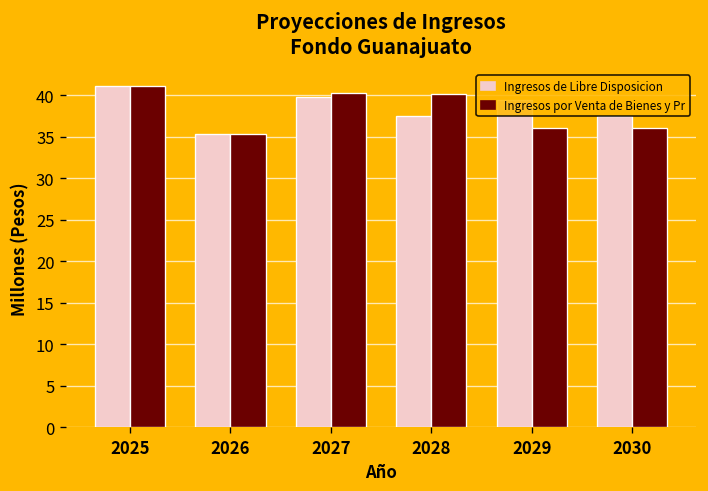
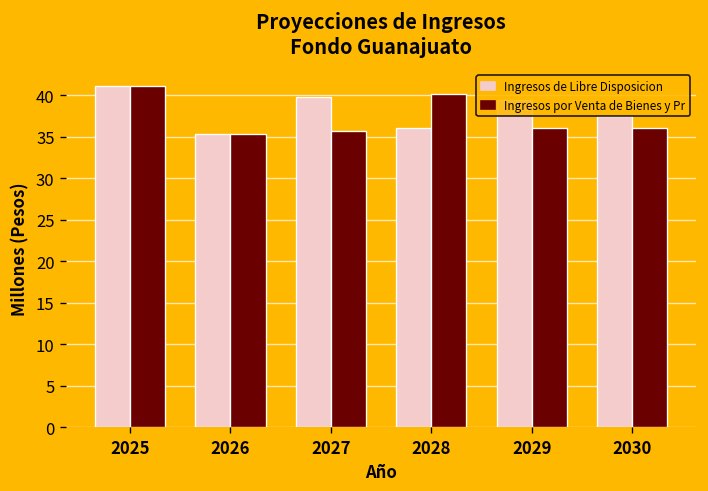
Ingresos por Venta de Bienes y Pr, 2027: 40 -> 36
Ingresos de Libre Disposicion, 2028: 37 -> 36
